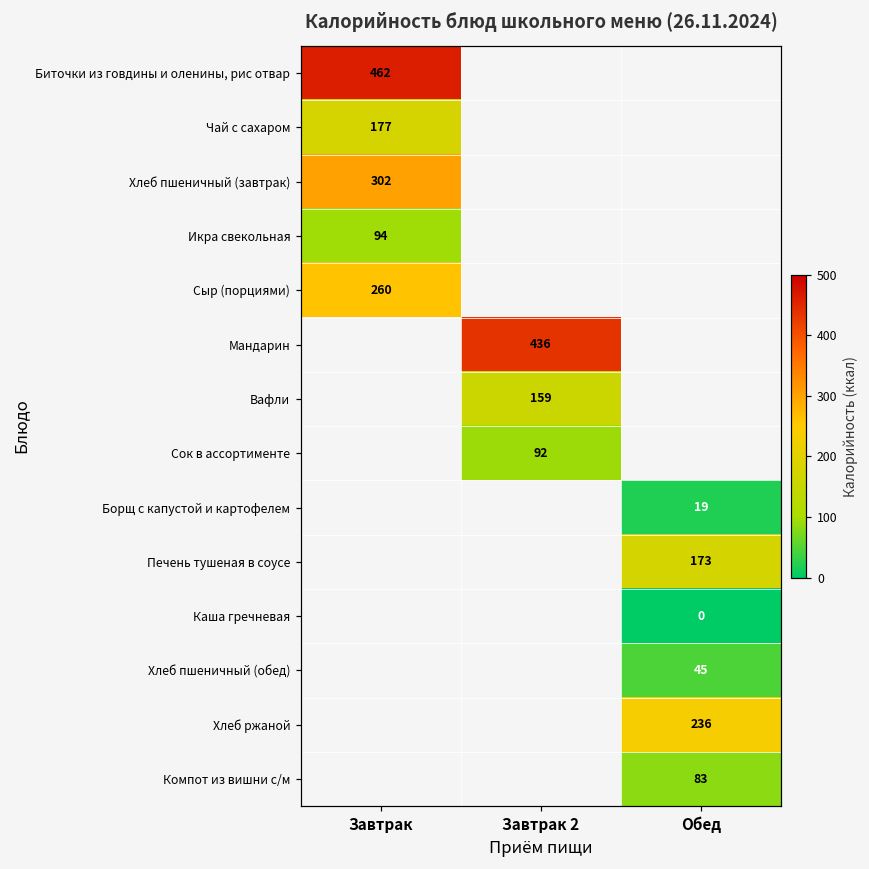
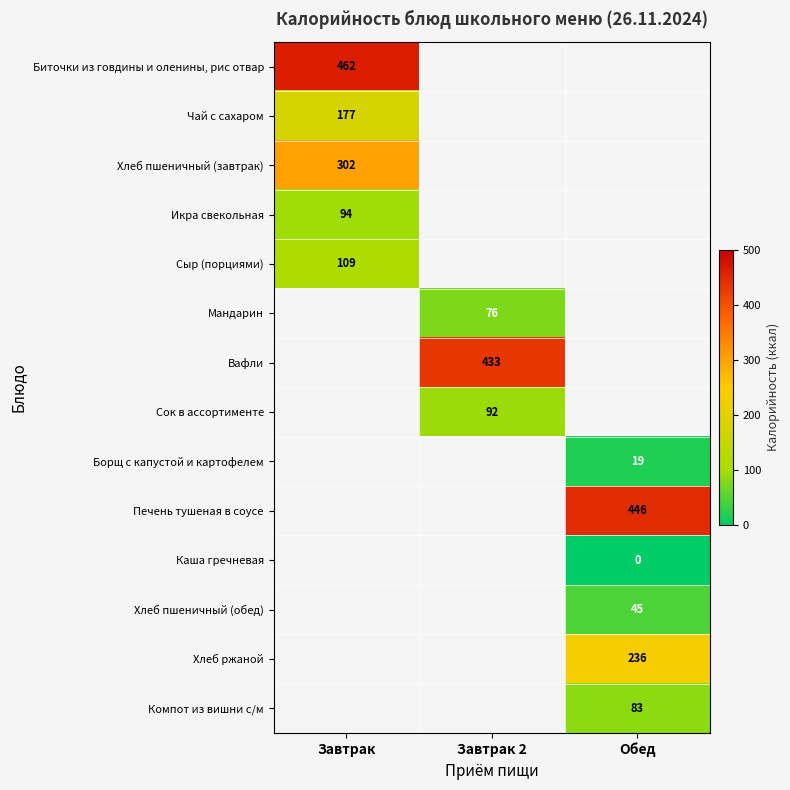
Сыр (порциями), Завтрак: 260 -> 109
Мандарин, Завтрак 2: 436 -> 76
Вафли, Завтрак 2: 159 -> 433
Печень тушеная в соусе, Обед: 173 -> 446
